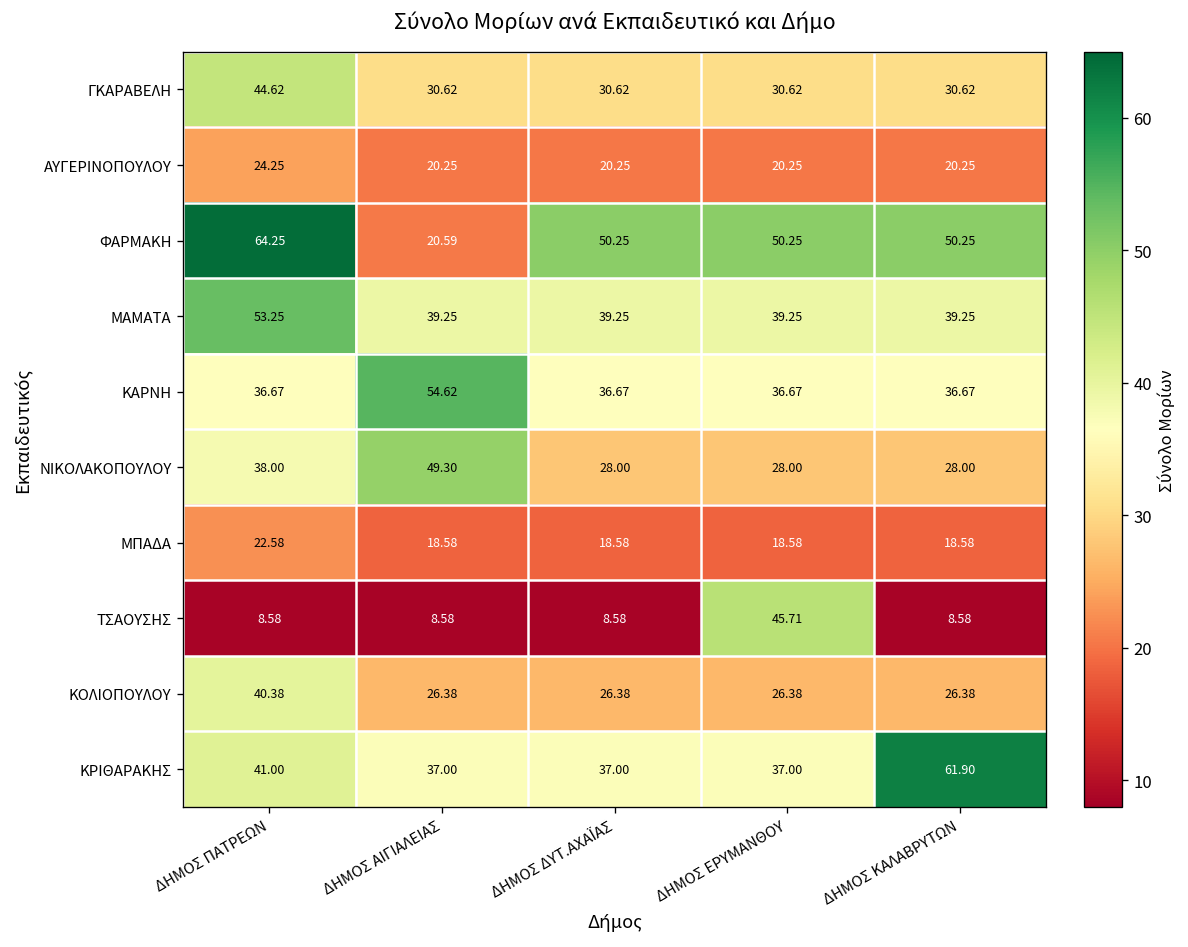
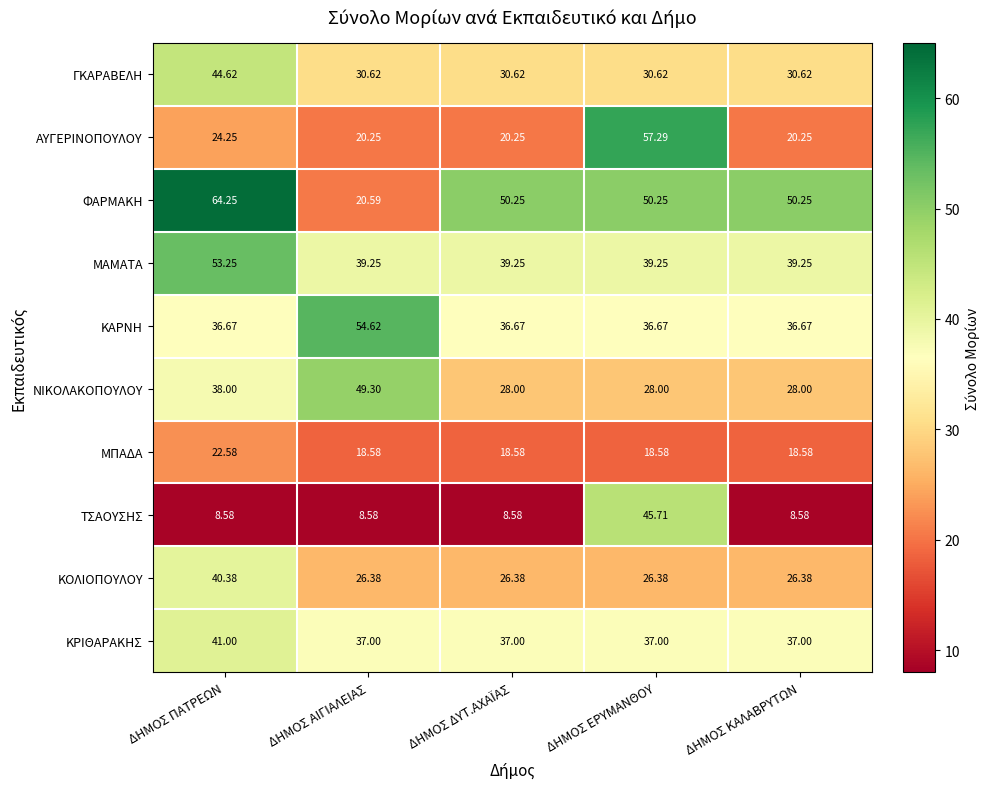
ΑΥΓΕΡΙΝΟΠΟΥΛΟΥ, ΔΗΜΟΣ ΕΡΥΜΑΝΘΟΥ: 20.25 -> 57.29
ΚΡΙΘΑΡΑΚΗΣ, ΔΗΜΟΣ ΚΑΛΑΒΡΥΤΩΝ: 61.90 -> 37.00
